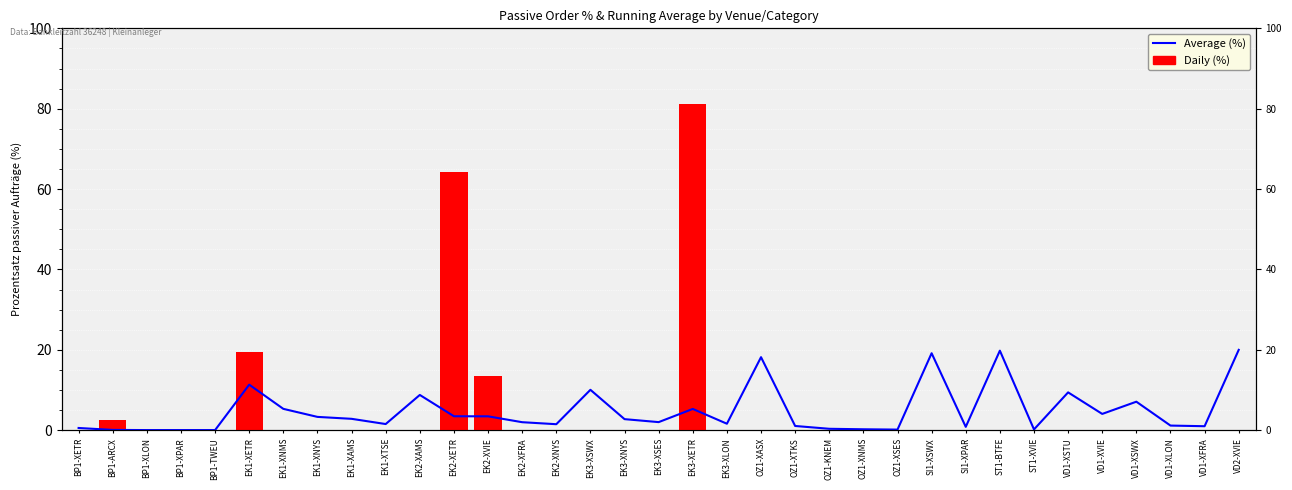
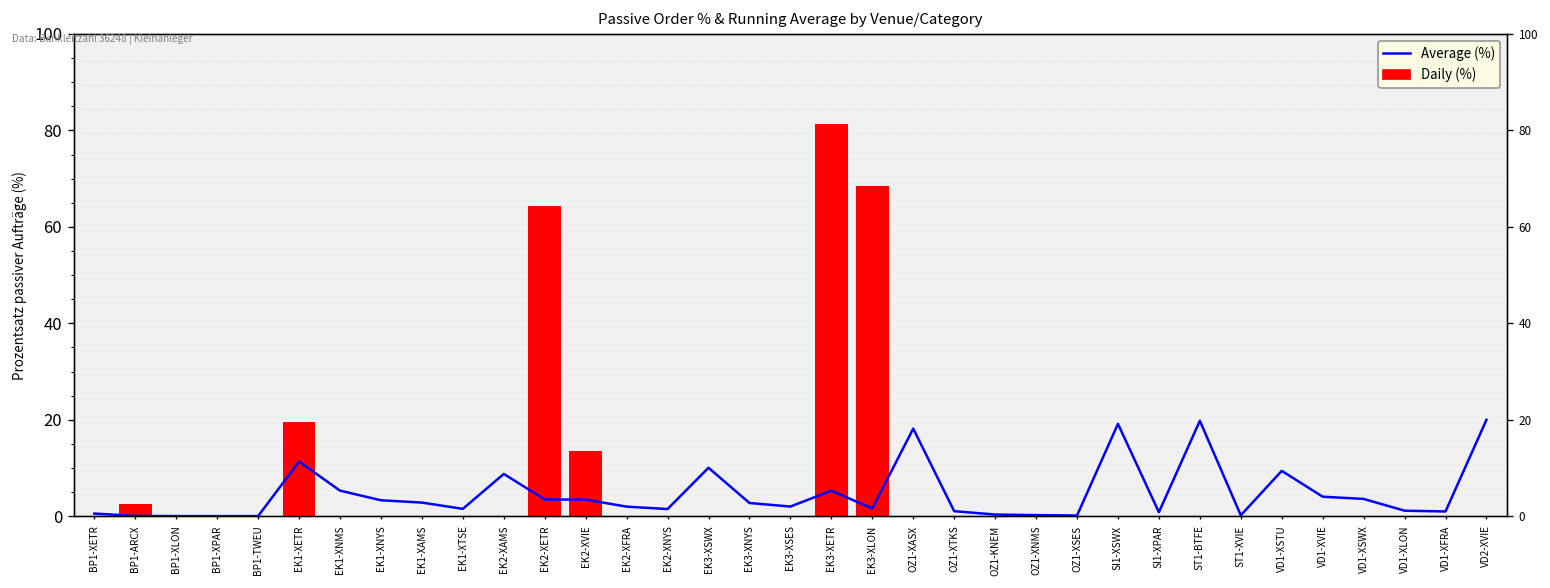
Daily (%), EK3-XLON: 0 -> 68
Average (%), VD1-XSWX: 7 -> 4
